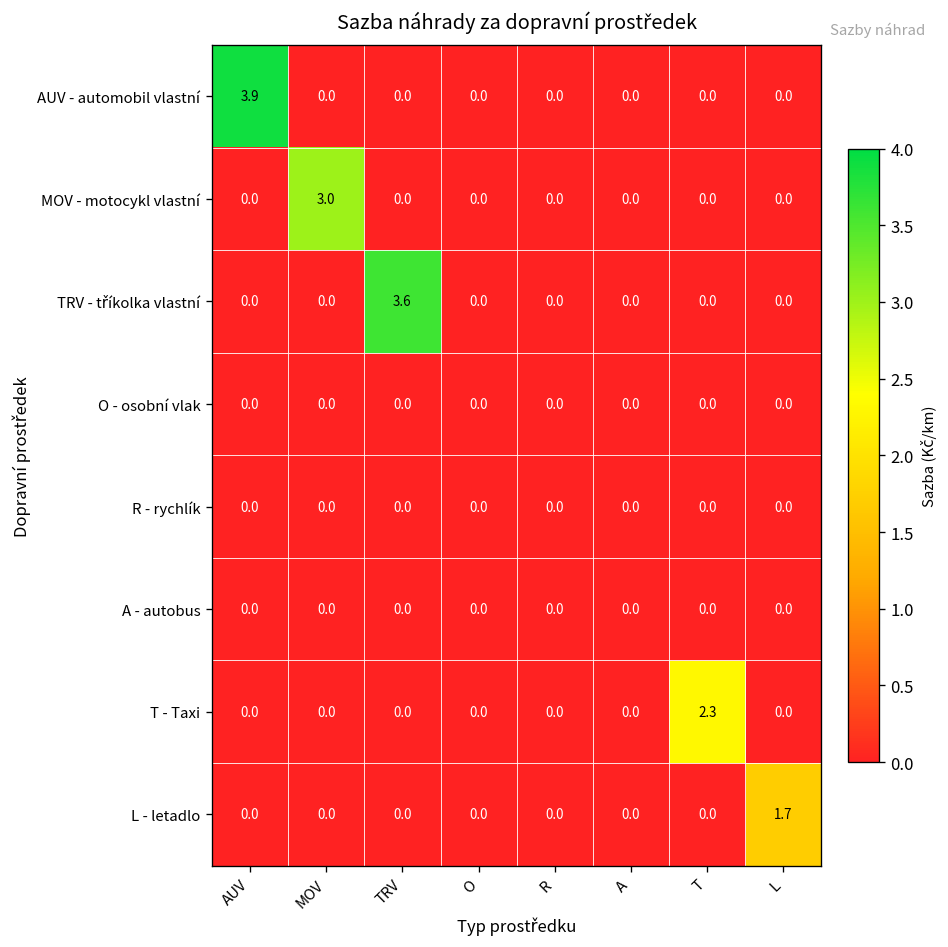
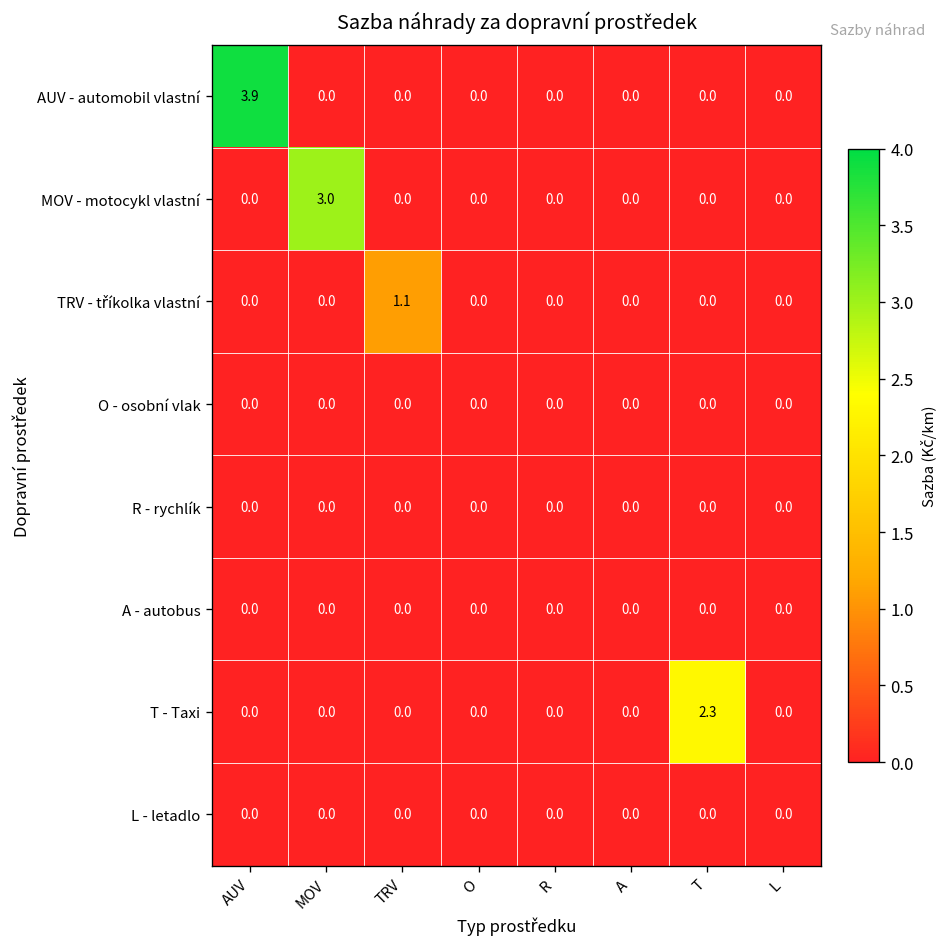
TRV - tříkolka vlastní, TRV: 3.6 -> 1.1
L - letadlo, L: 1.7 -> 0.0
